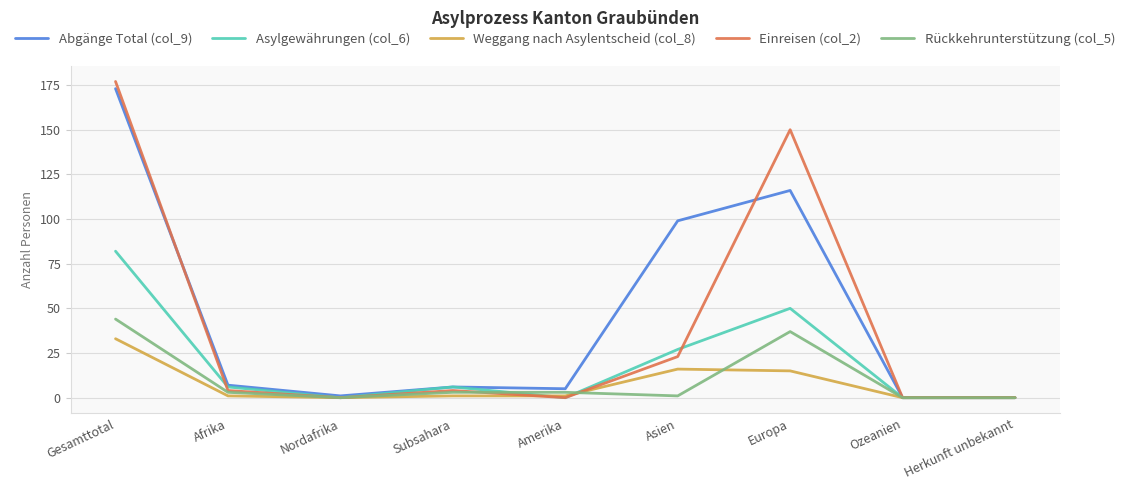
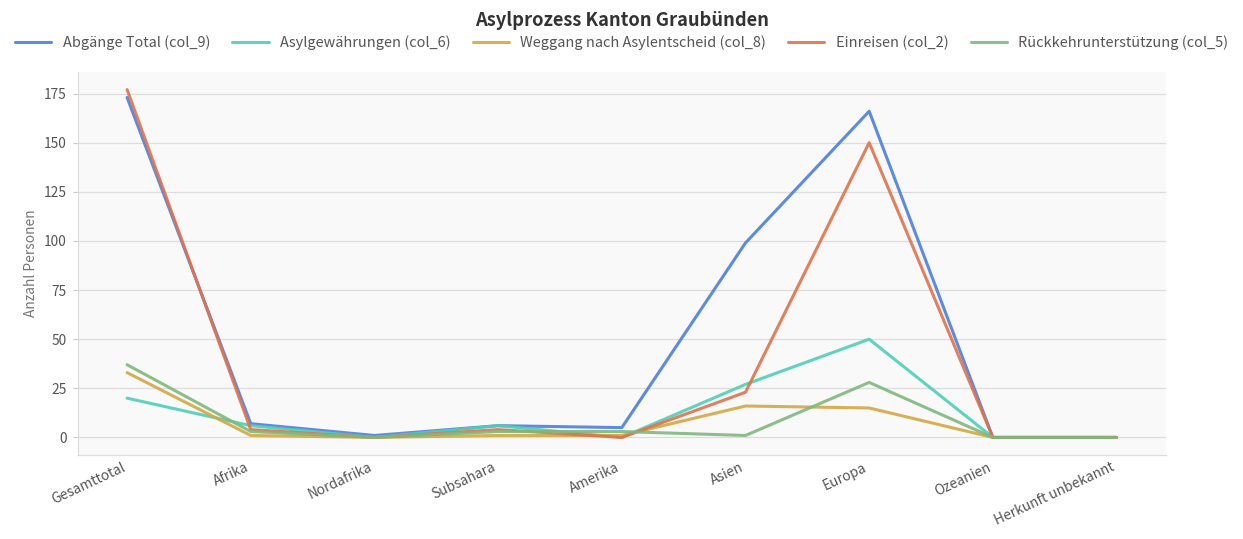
Asylgewährungen (col_6), Gesamttotal: 82 -> 20
Rückkehrunterstützung (col_5), Gesamttotal: 44 -> 37
Abgänge Total (col_9), Europa: 116 -> 166
Rückkehrunterstützung (col_5), Europa: 37 -> 28
